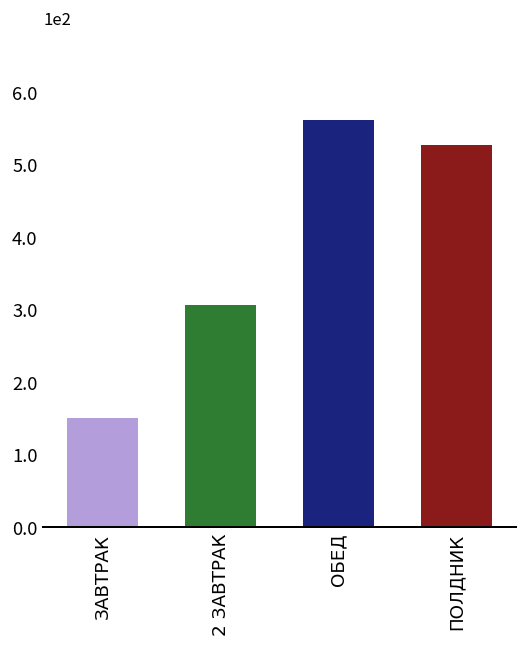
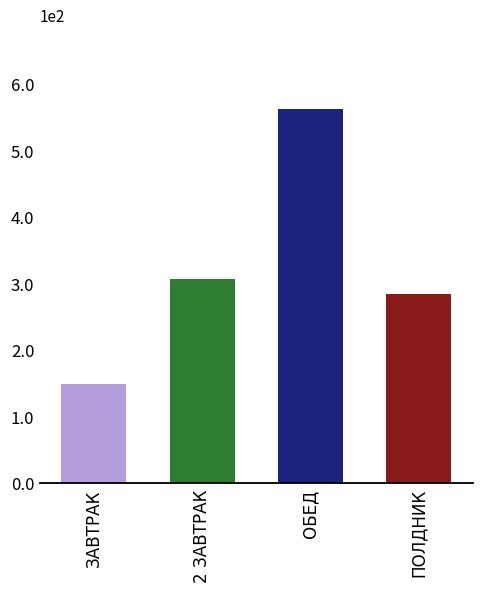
ПОЛДНИК: 5.3 -> 2.9
